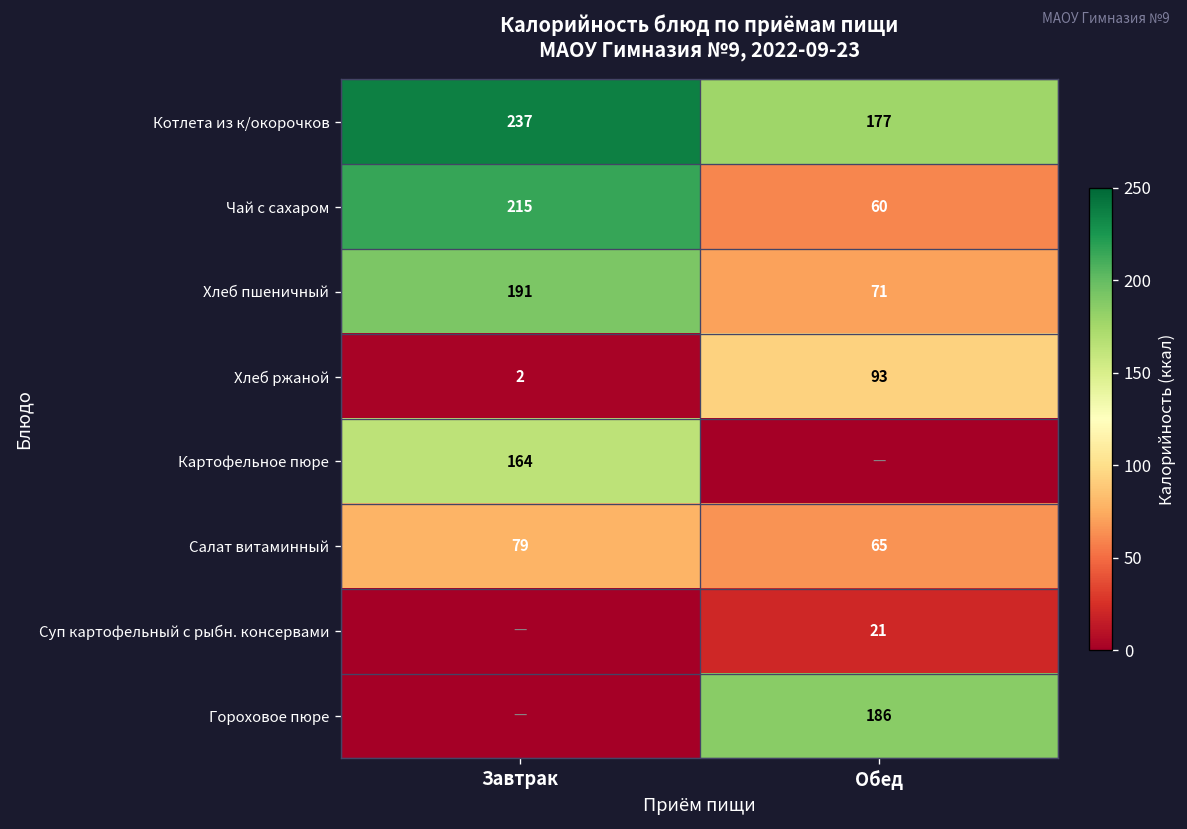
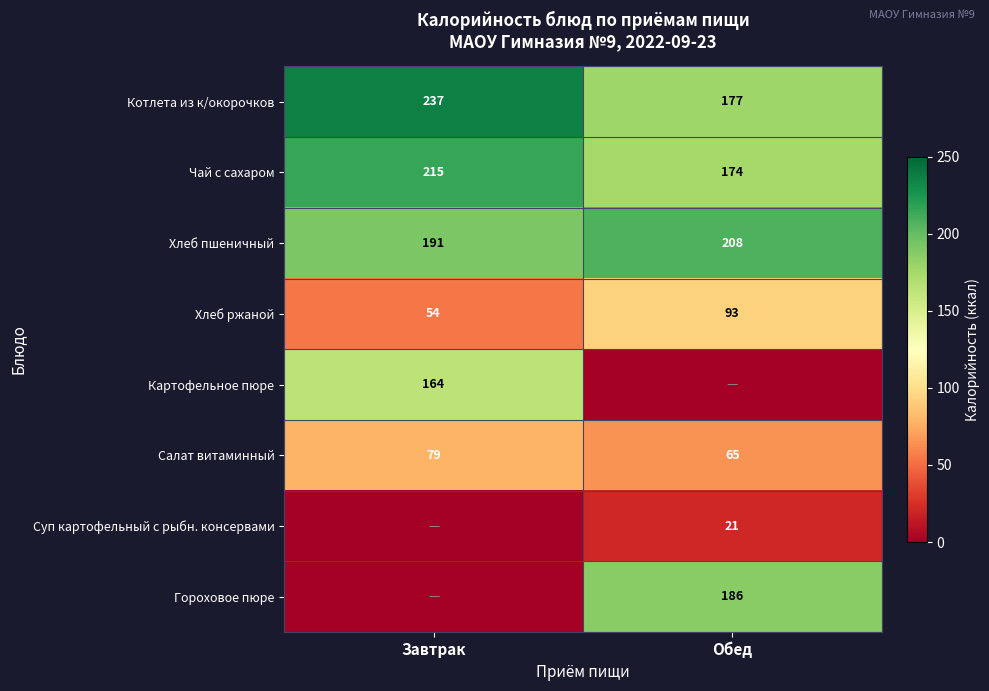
Чай с сахаром, Обед: 60 -> 174
Хлеб пшеничный, Обед: 71 -> 208
Хлеб ржаной, Завтрак: 2 -> 54
